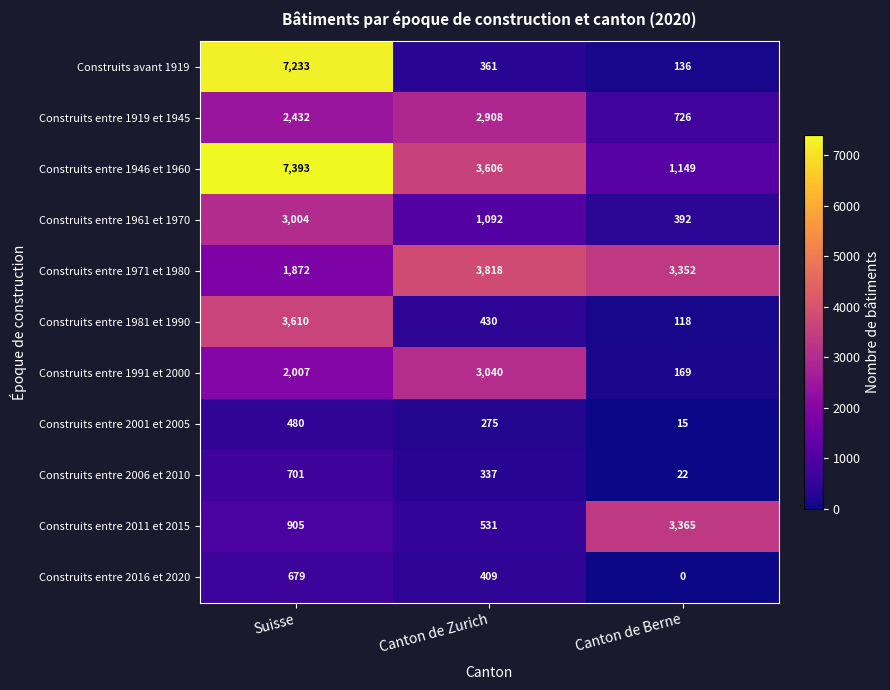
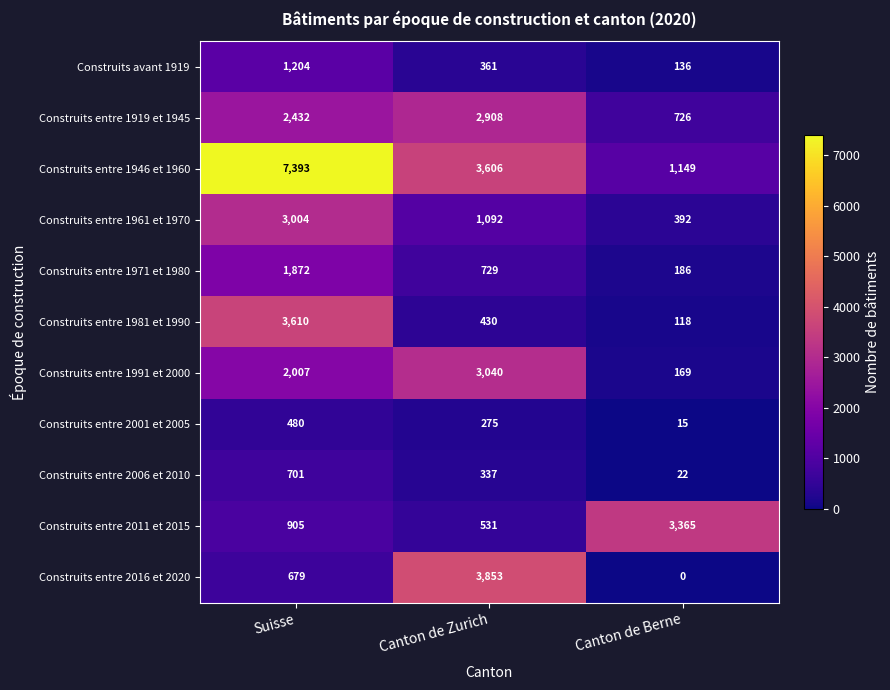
Construits avant 1919, Suisse: 7,233 -> 1,204
Construits entre 1971 et 1980, Canton de Zurich: 3,818 -> 729
Construits entre 1971 et 1980, Canton de Berne: 3,352 -> 186
Construits entre 2016 et 2020, Canton de Zurich: 409 -> 3,853
